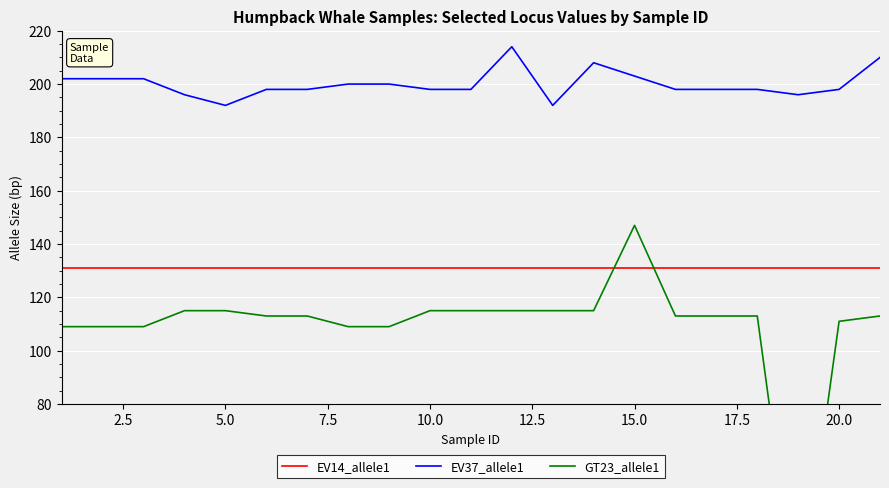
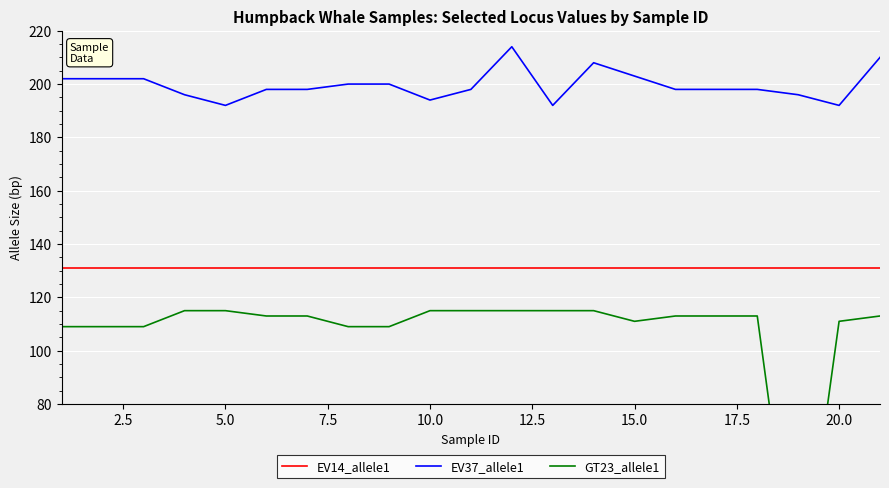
EV37_allele1, 10.0: 198 -> 194
GT23_allele1, 15.0: 147 -> 111
EV37_allele1, 20.0: 198 -> 192
